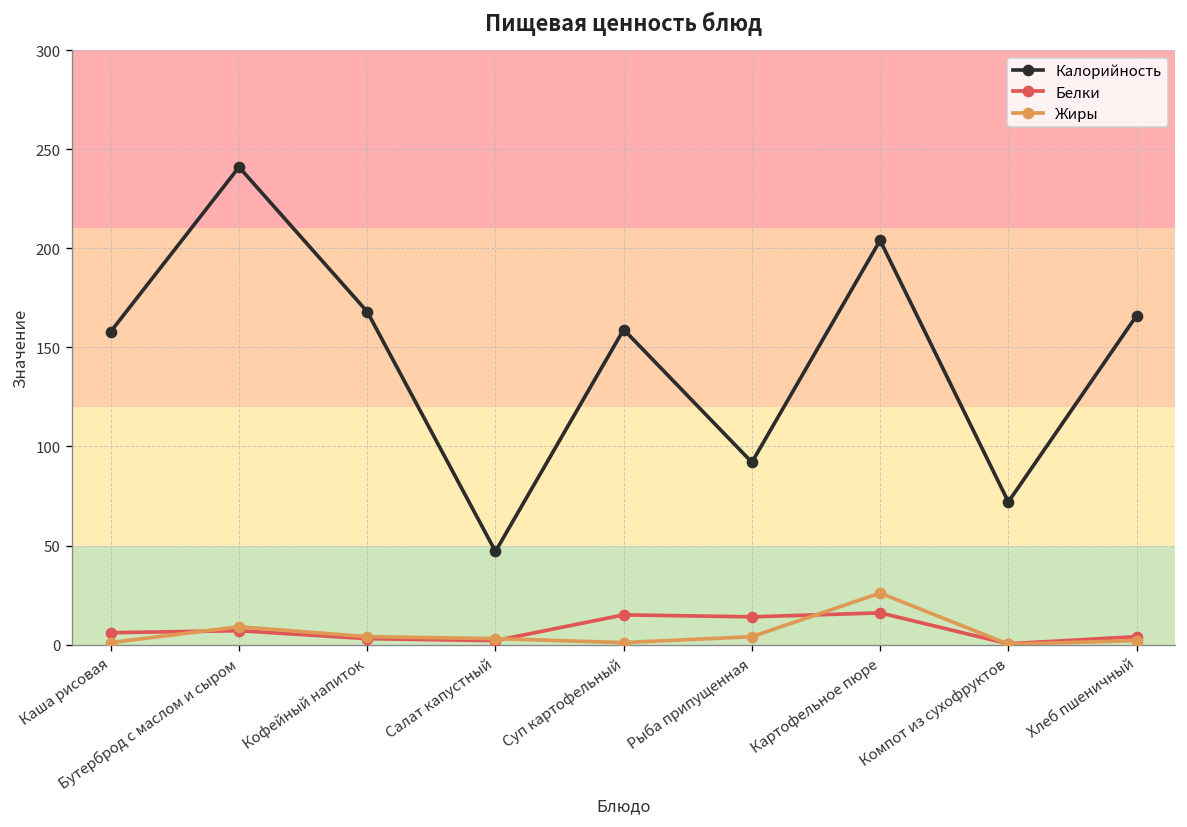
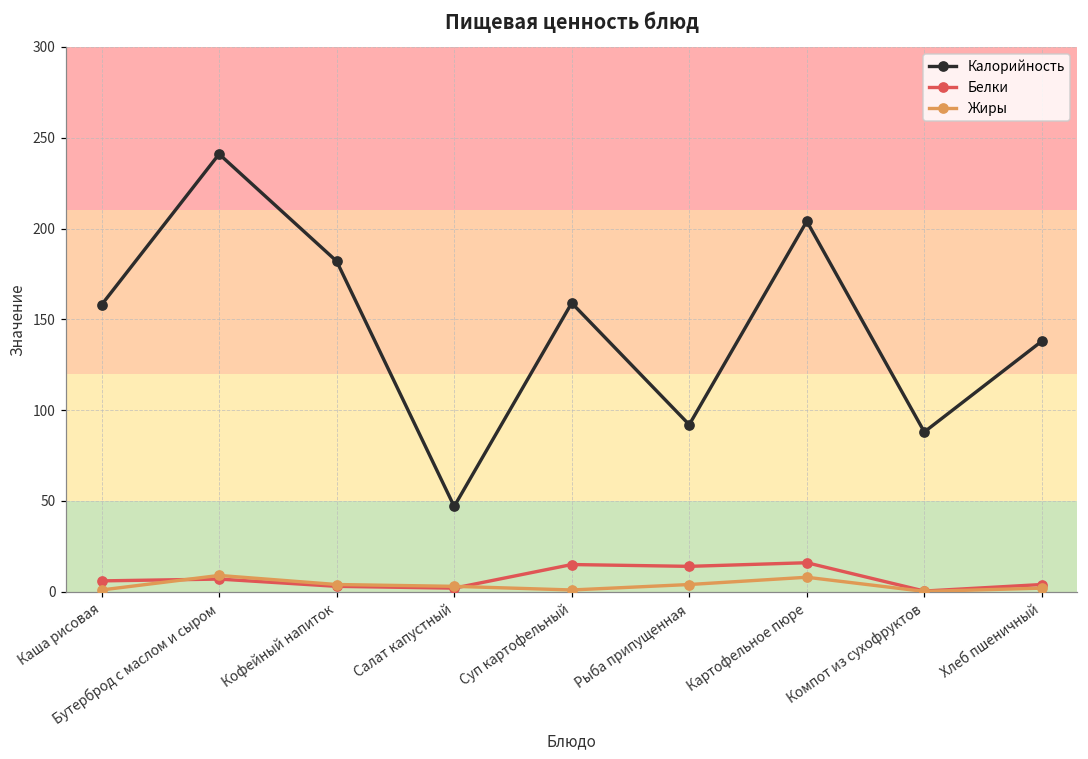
Калорийность, Кофейный напиток: 168 -> 182
Жиры, Картофельное пюре: 26 -> 8
Калорийность, Компот из сухофруктов: 72 -> 88
Калорийность, Хлеб пшеничный: 166 -> 138
